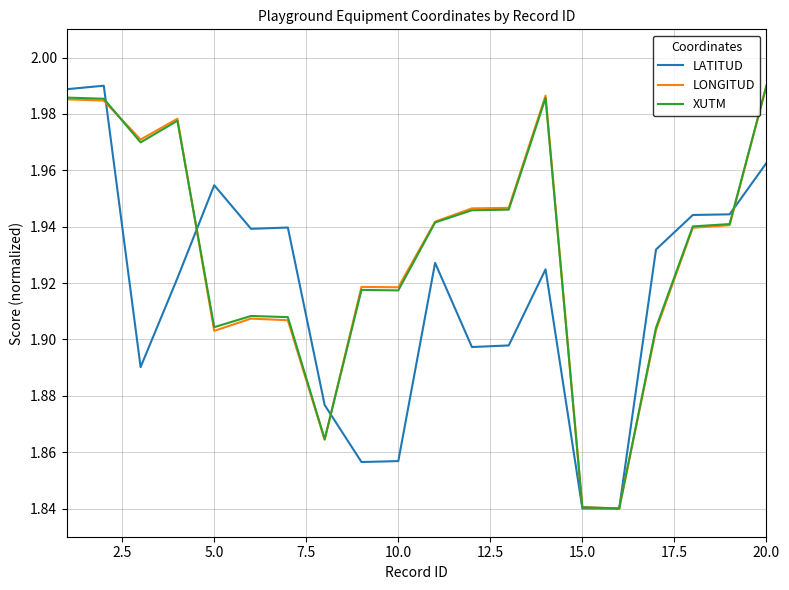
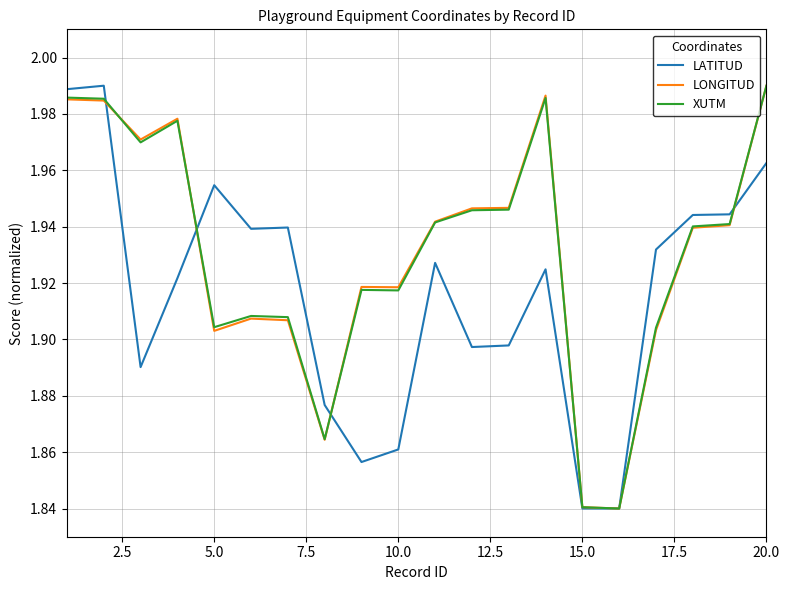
LATITUD, 10.0: 1.857 -> 1.861
